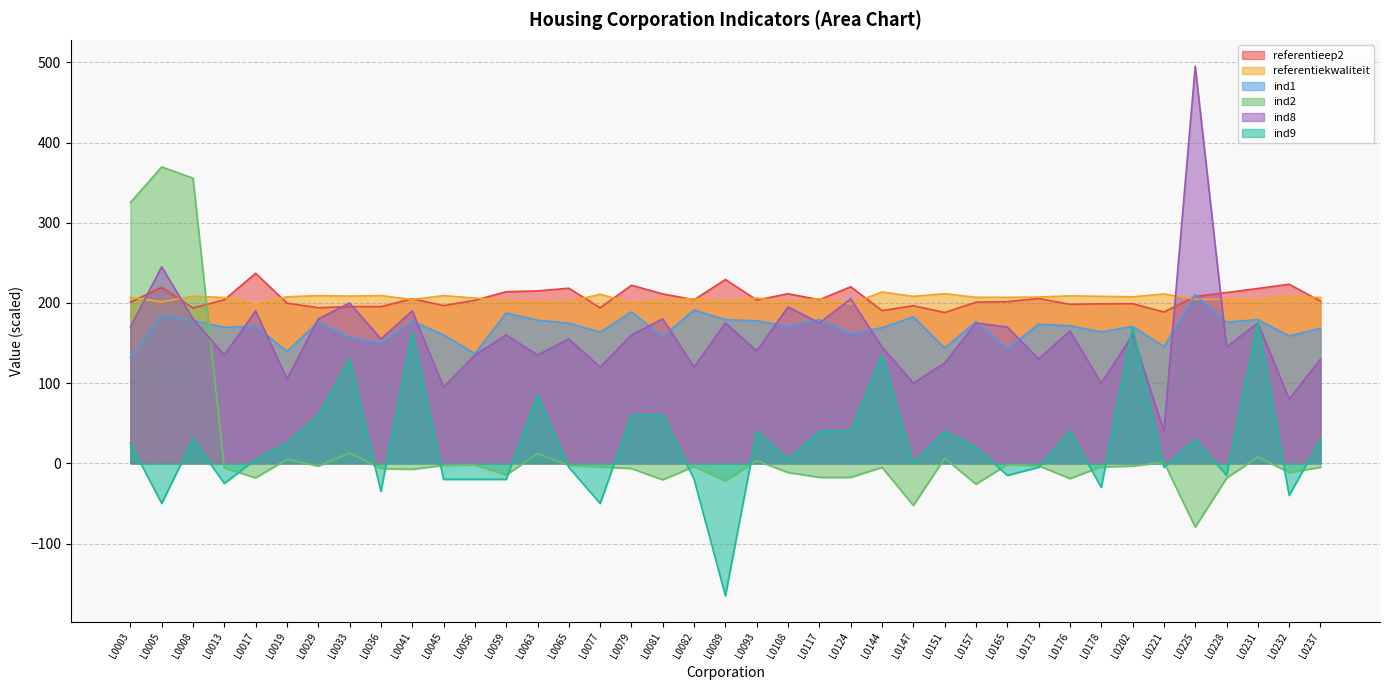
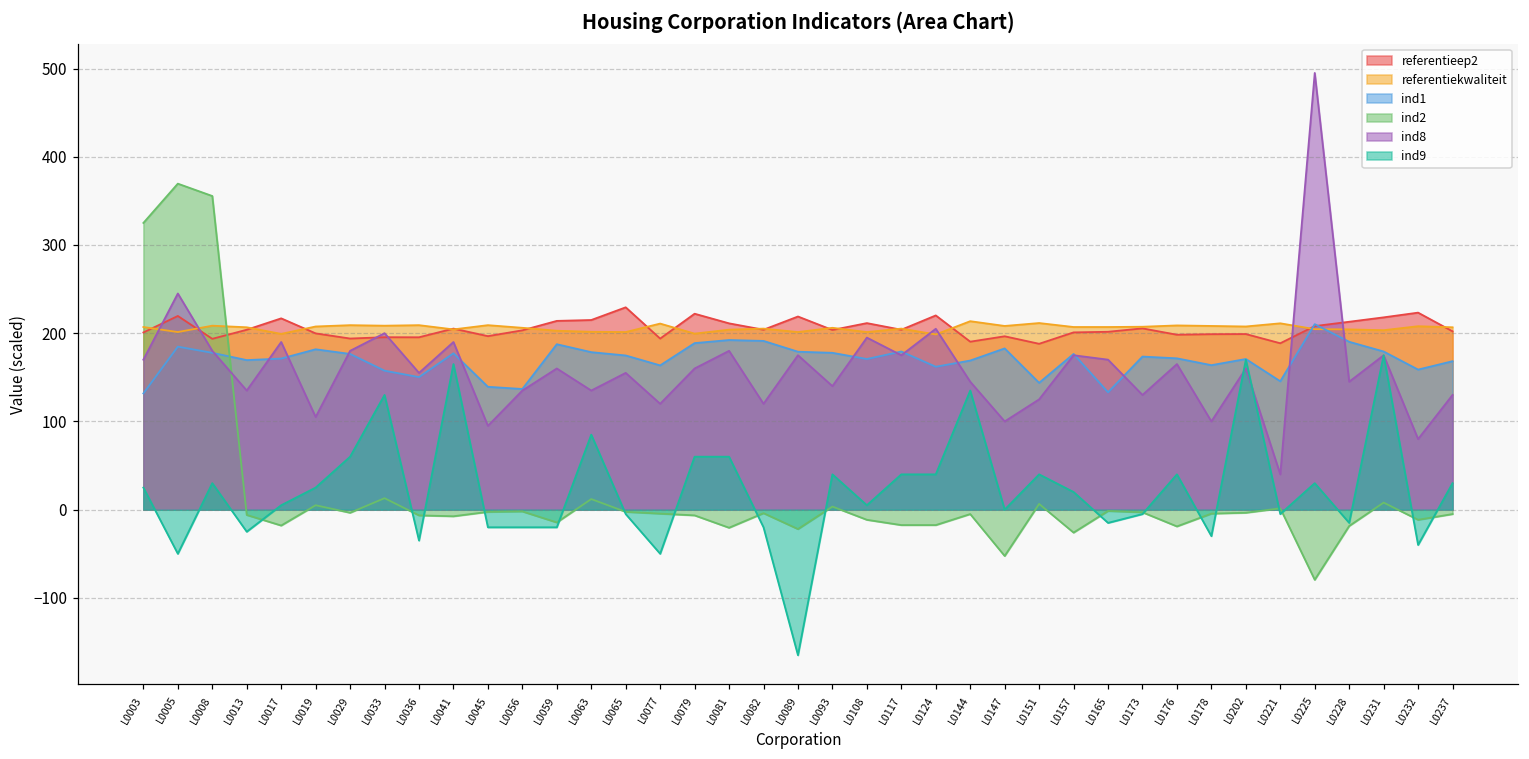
referentieep2, L0017: 240 -> 220
ind1, L0019: 140 -> 180
ind1, L0045: 160 -> 140
referentieep2, L0065: 220 -> 230
ind1, L0081: 160 -> 190
referentieep2, L0089: 230 -> 220
ind1, L0165: 140 -> 130
ind1, L0228: 180 -> 190
